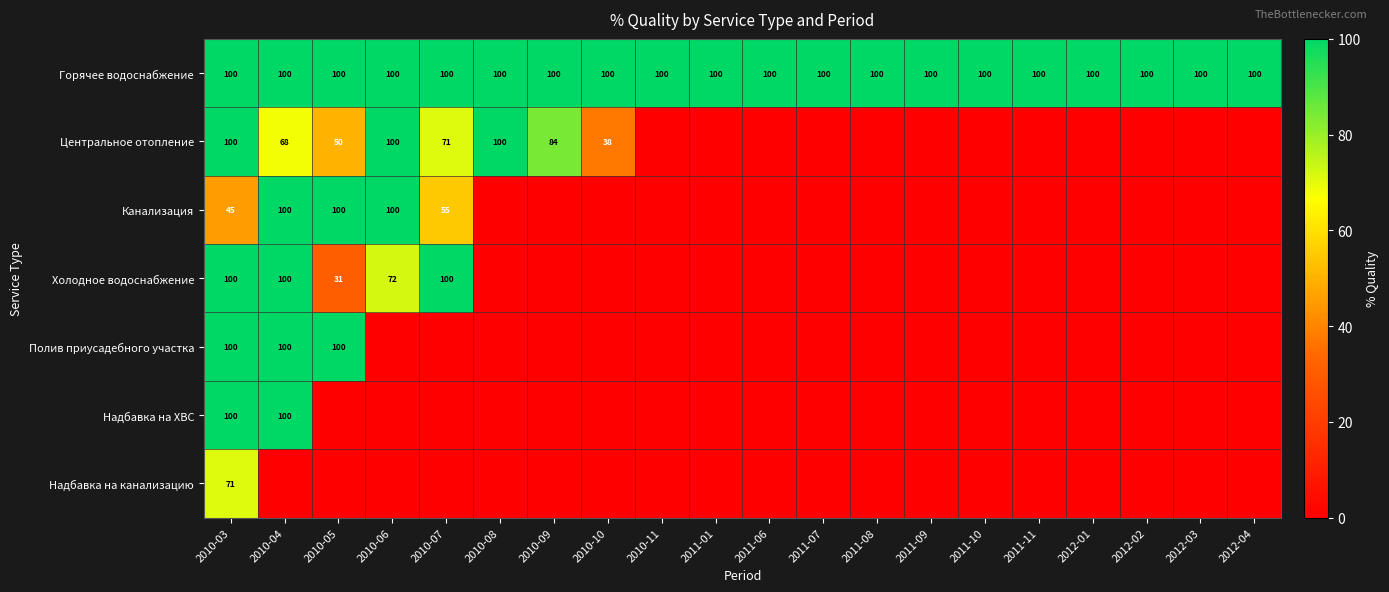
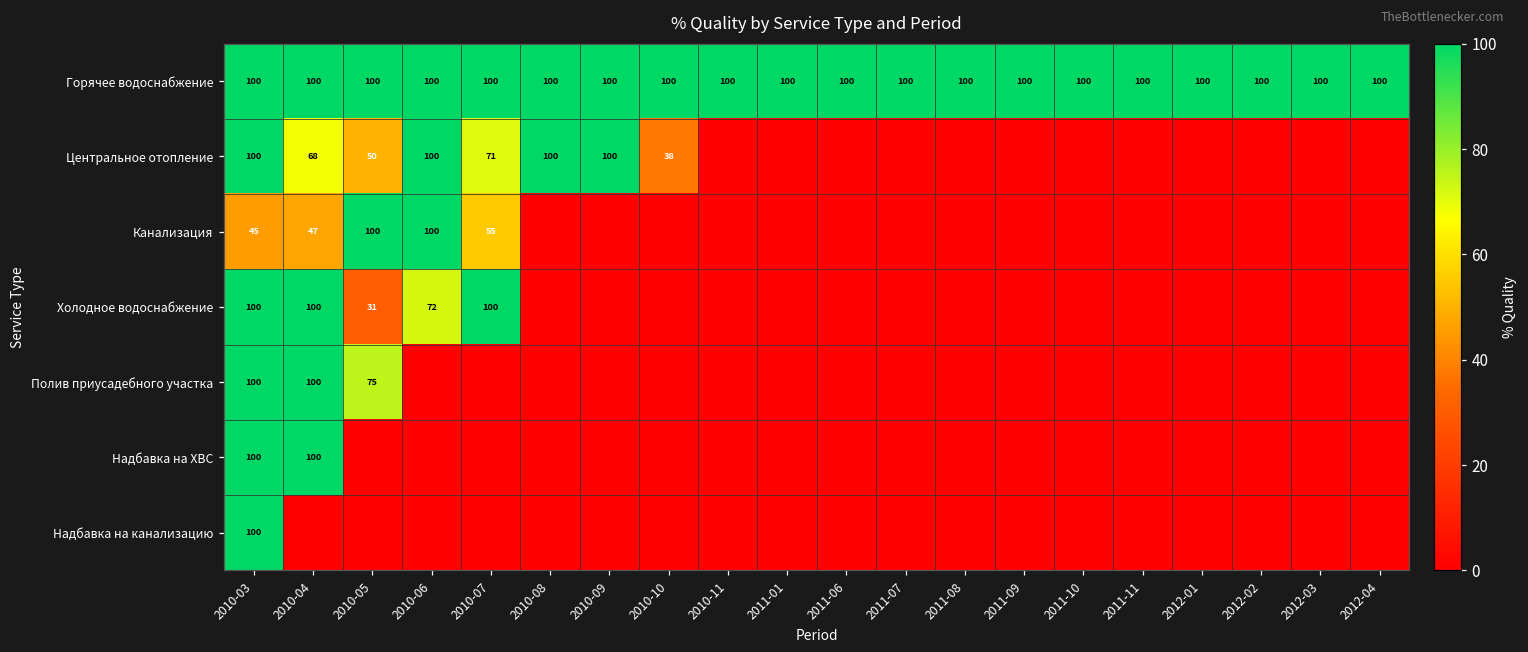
Центральное отопление, 2010-09: 84 -> 100
Канализация, 2010-04: 100 -> 47
Полив приусадебного участка, 2010-05: 100 -> 75
Надбавка на канализацию, 2010-03: 71 -> 100
